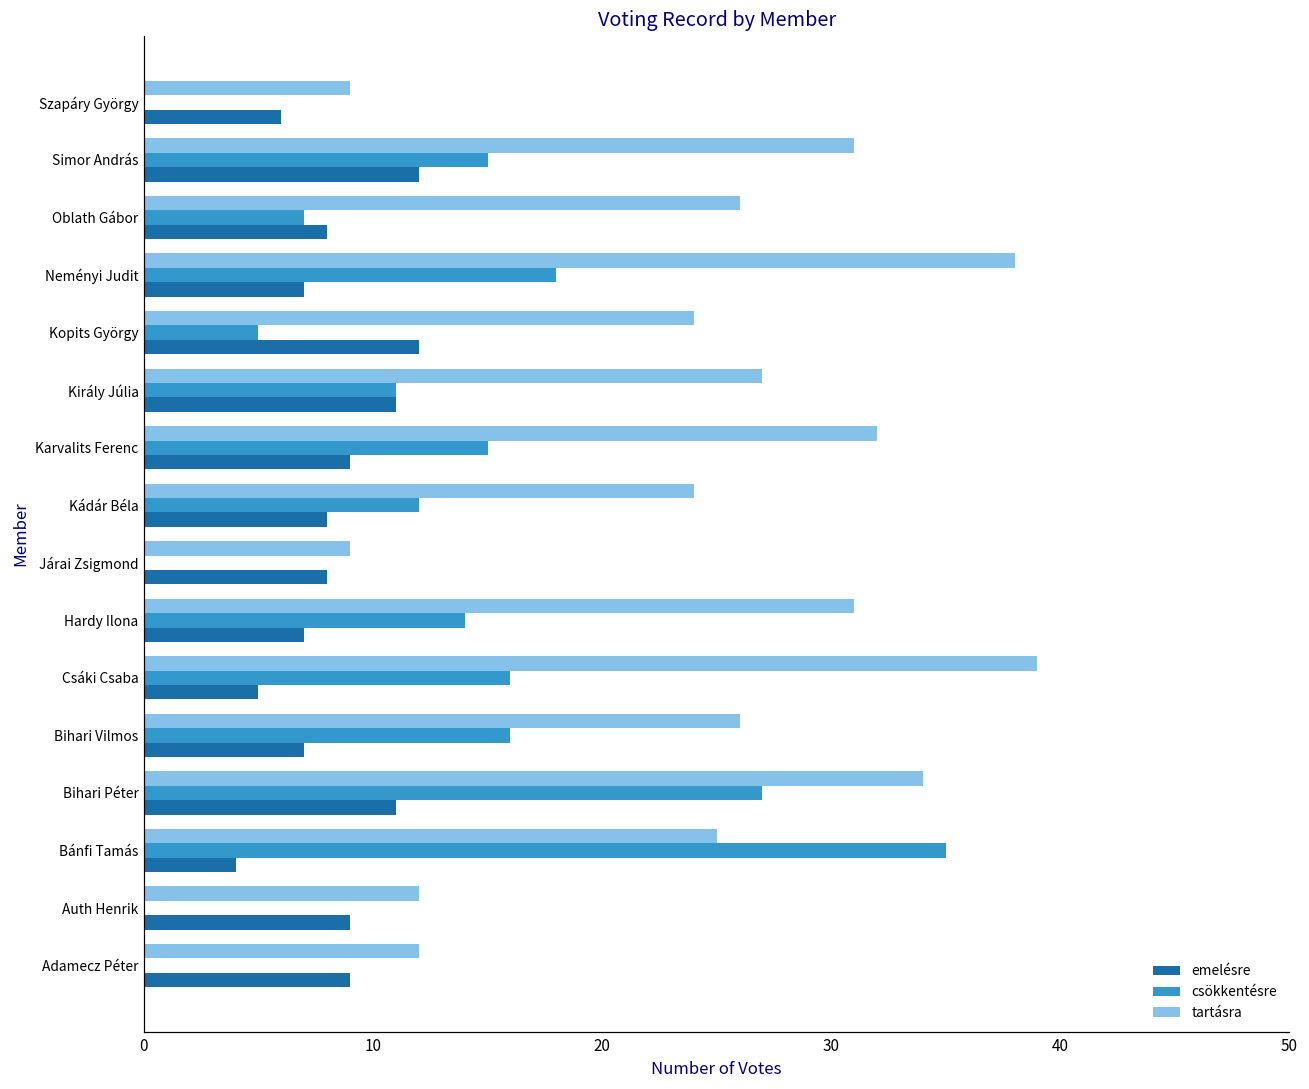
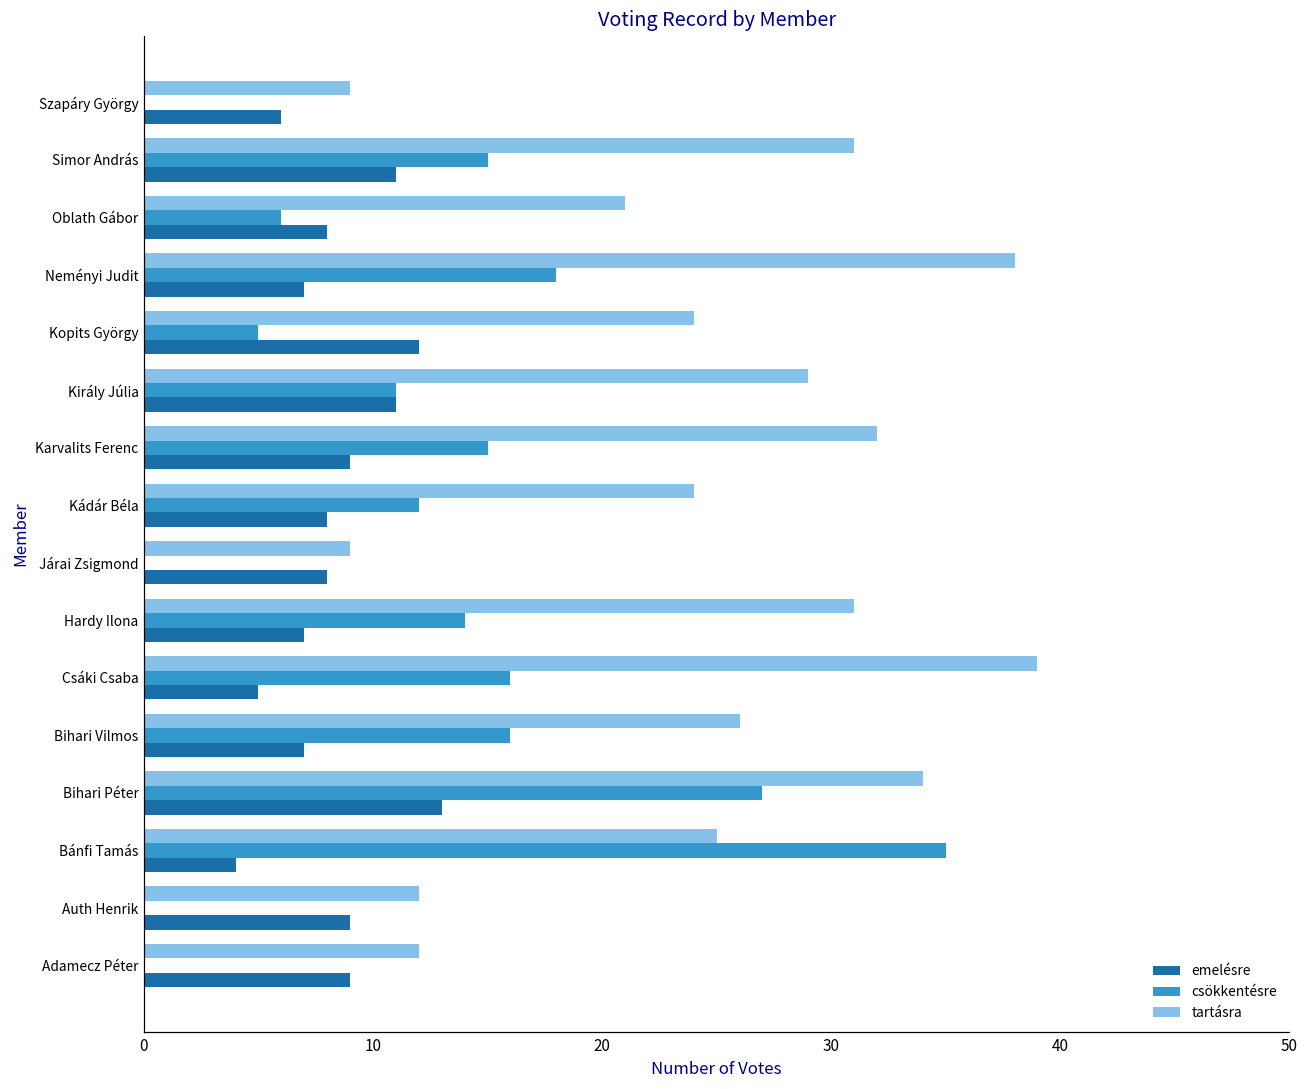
emelésre, Simor András: 12 -> 11
tartásra, Oblath Gábor: 26 -> 21
csökkentésre, Oblath Gábor: 7 -> 6
tartásra, Király Júlia: 27 -> 29
emelésre, Bihari Péter: 11 -> 13
